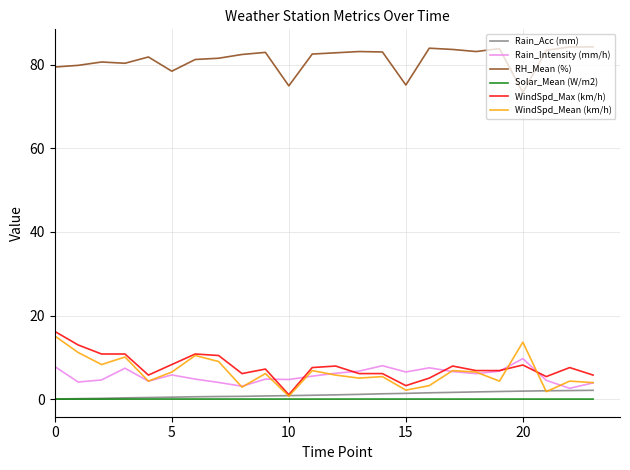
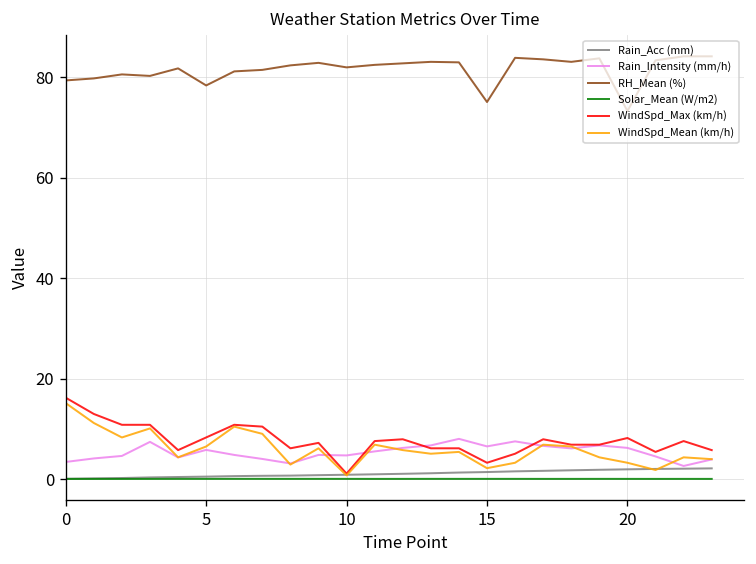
Rain_Intensity (mm/h), 0: 8 -> 3
RH_Mean (%), 10: 75 -> 82
Rain_Intensity (mm/h), 20: 10 -> 6
WindSpd_Mean (km/h), 20: 14 -> 3
